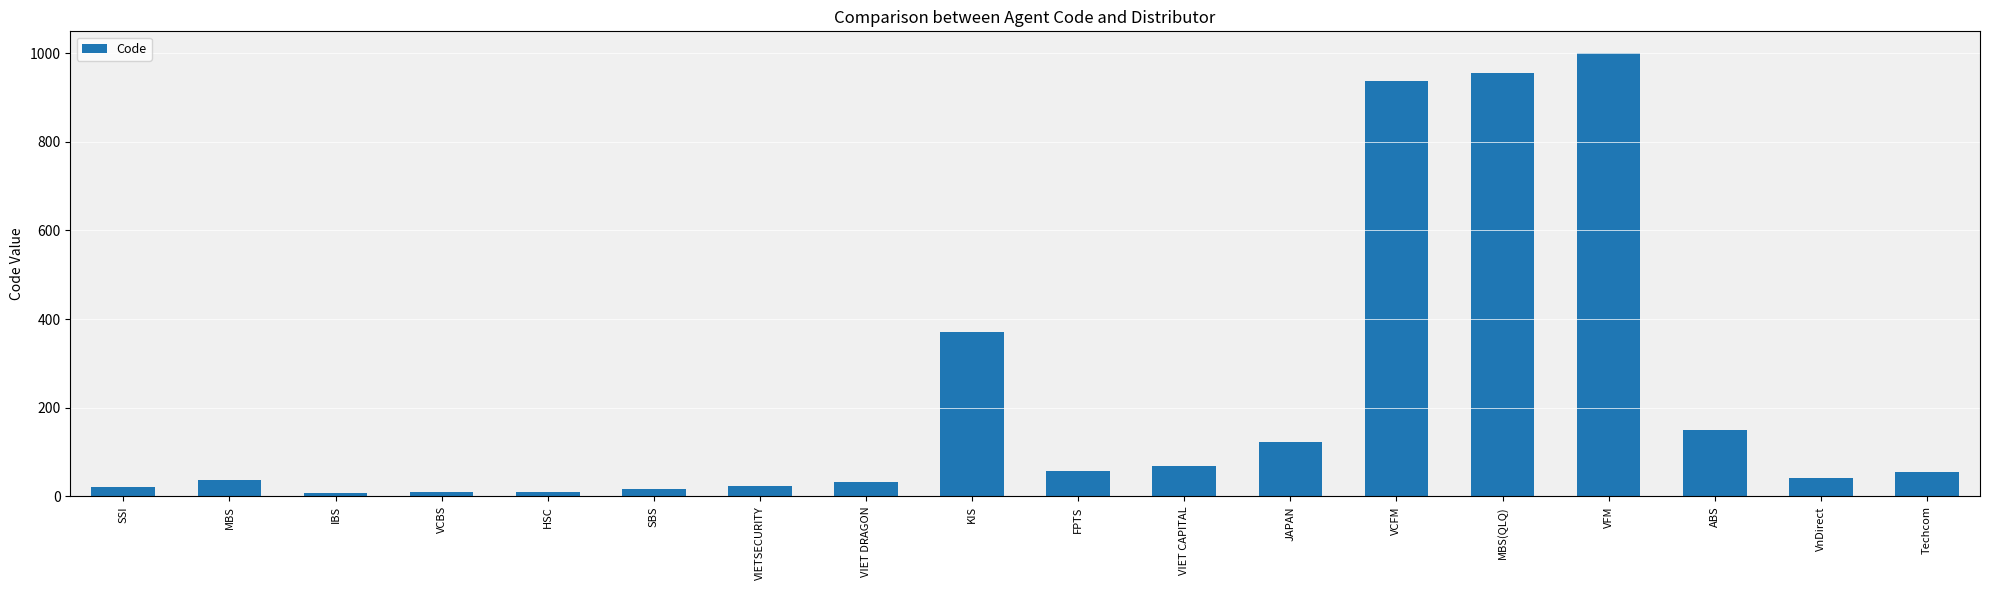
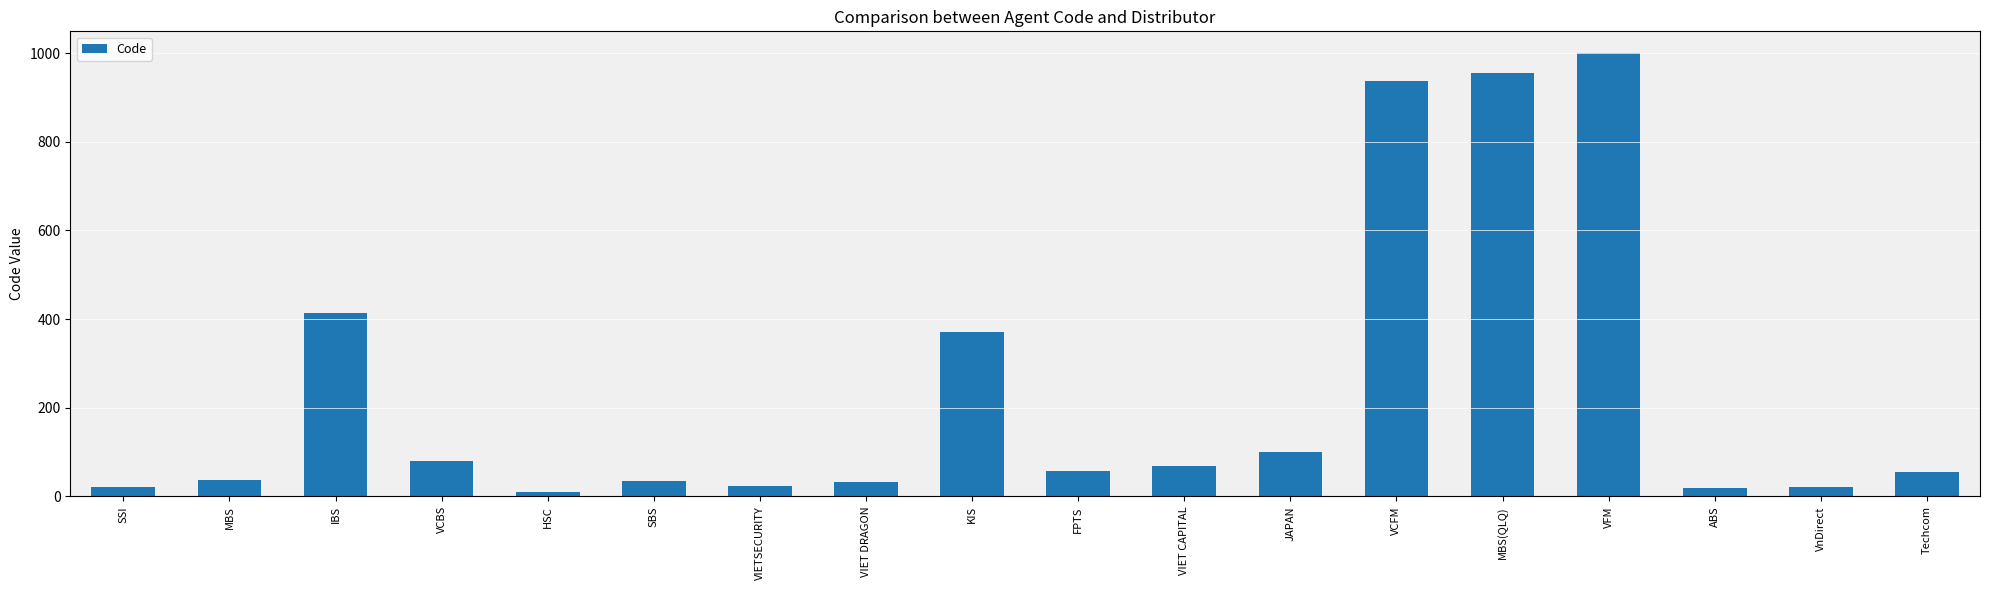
IBS: 10 -> 410
VCBS: 10 -> 80
SBS: 20 -> 40
JAPAN: 120 -> 100
ABS: 150 -> 20
VnDirect: 40 -> 20
